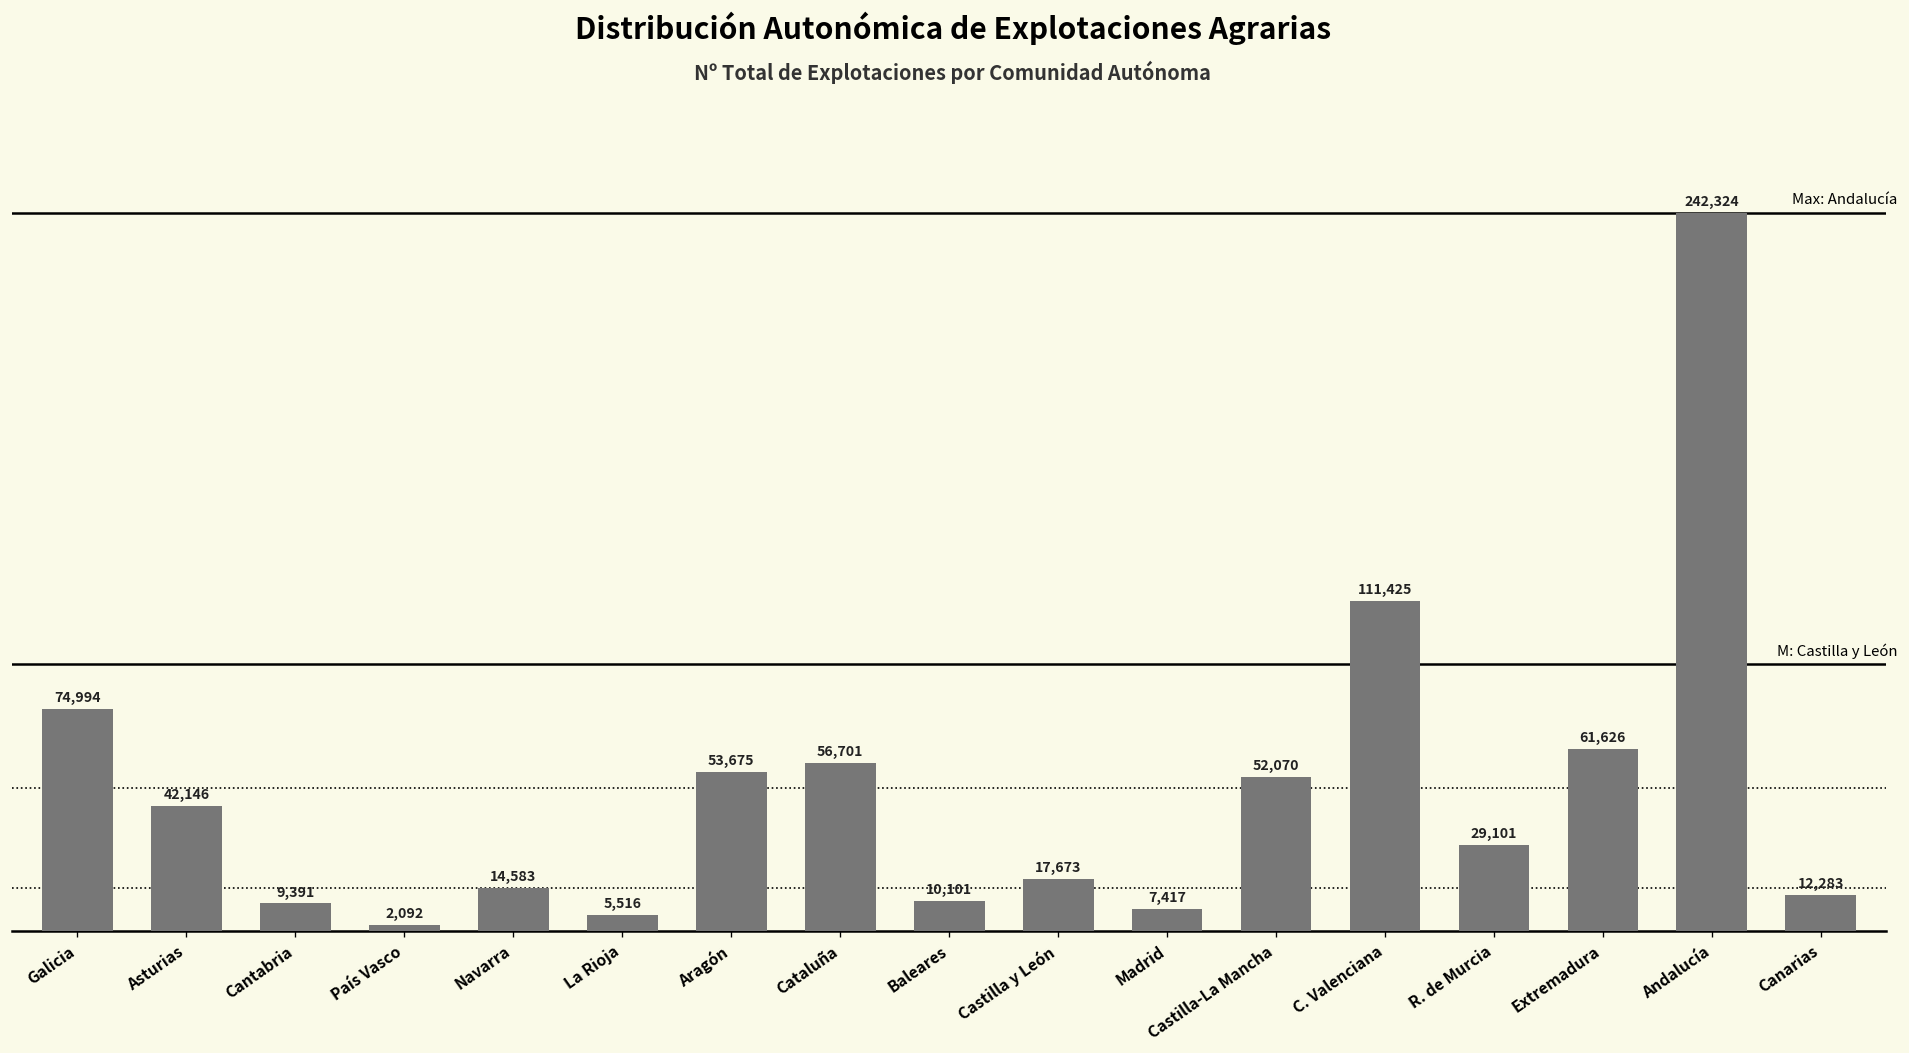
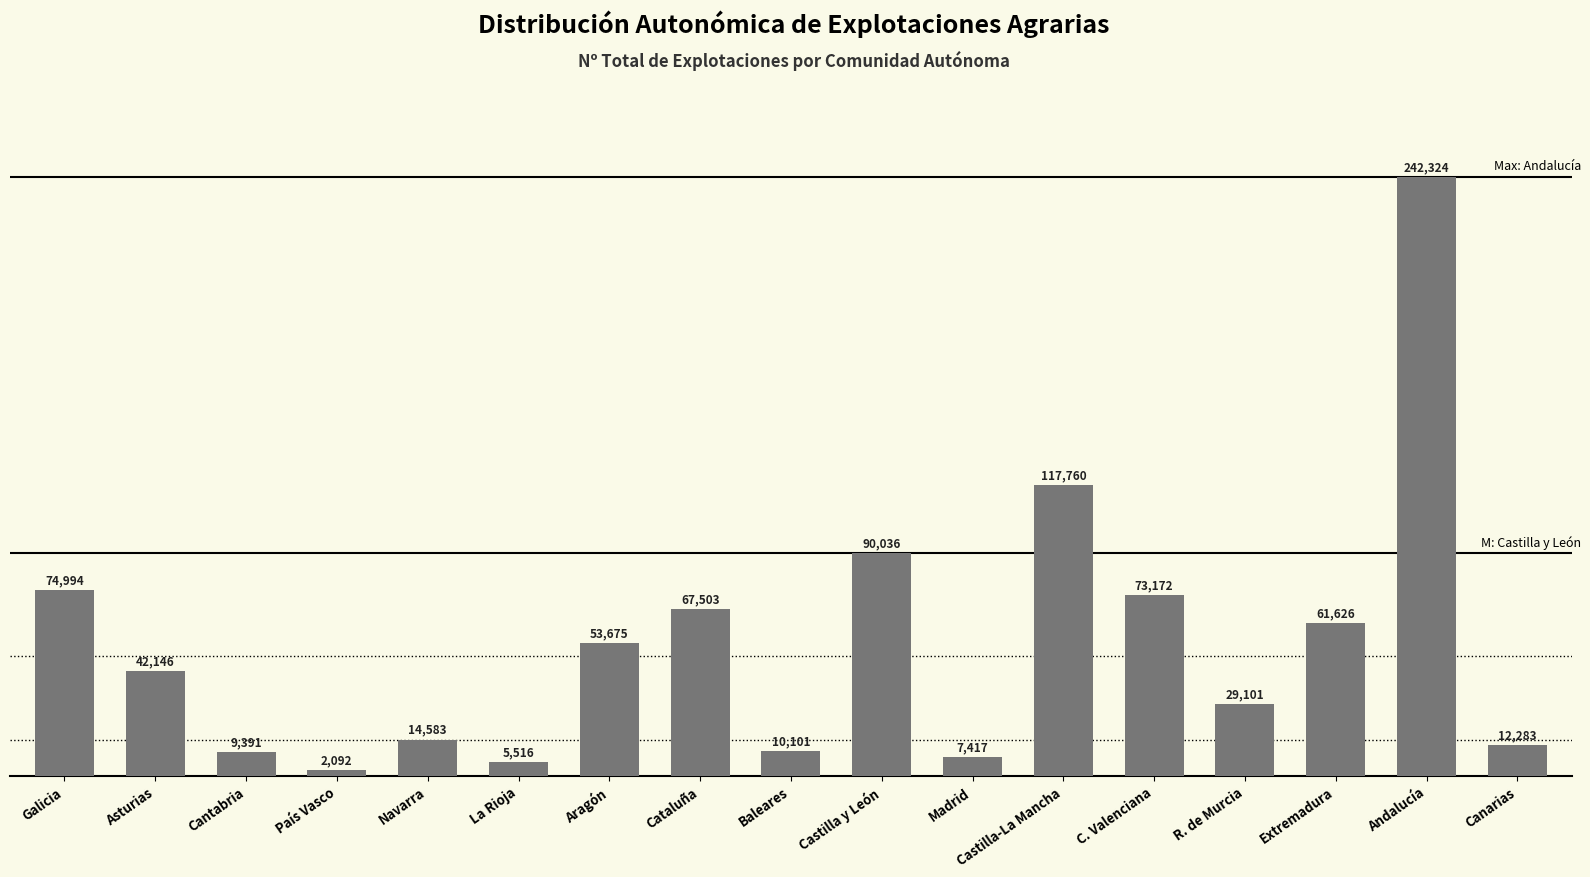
Cataluña: 56,701 -> 67,503
Castilla y León: 17,673 -> 90,036
Castilla-La Mancha: 52,070 -> 117,760
C. Valenciana: 111,425 -> 73,172
